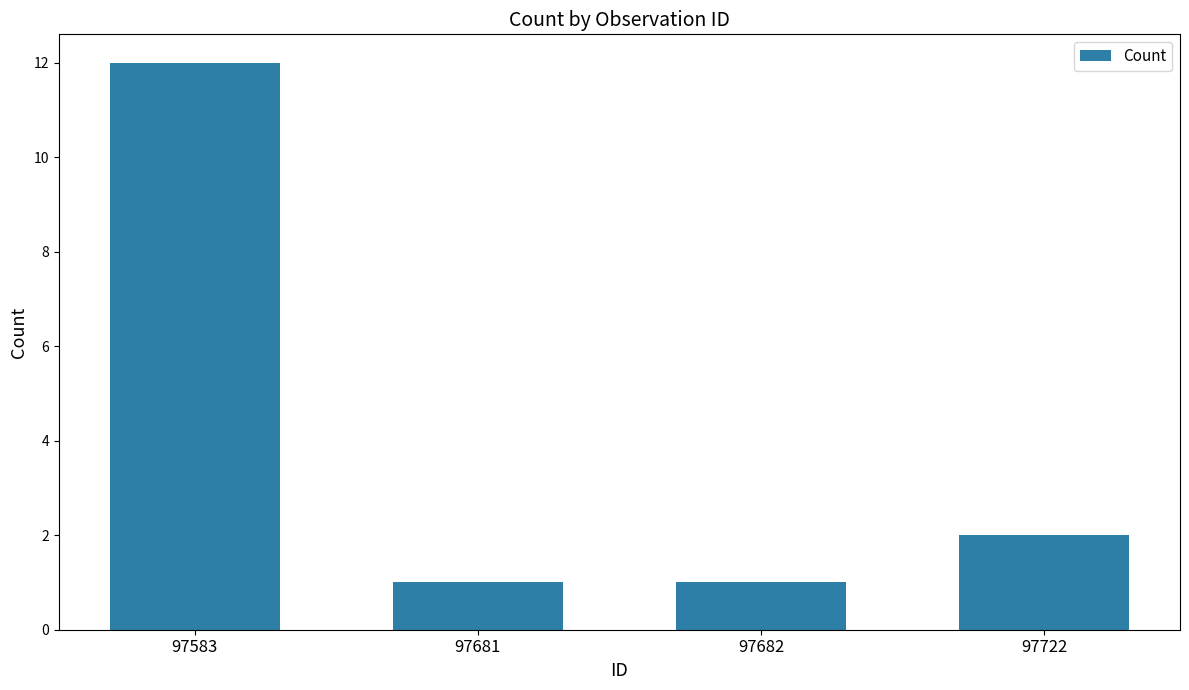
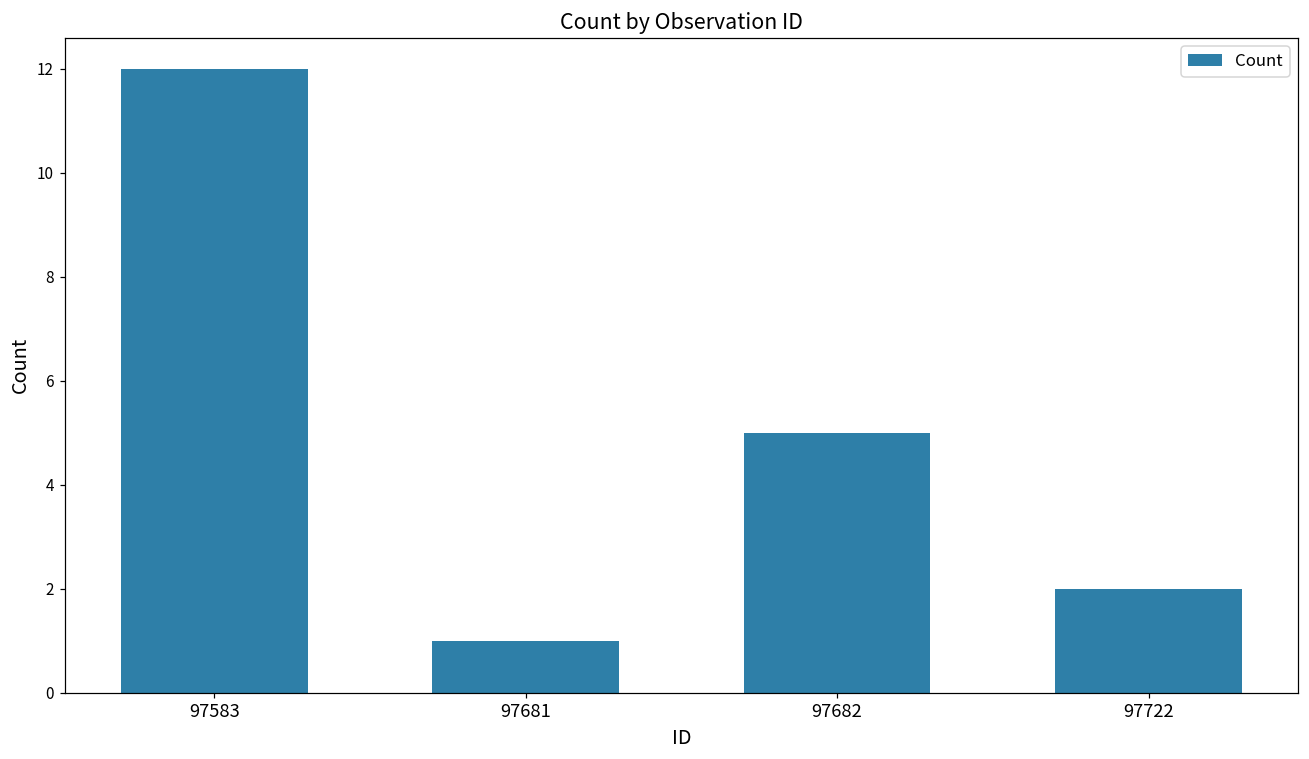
97682: 1 -> 5
